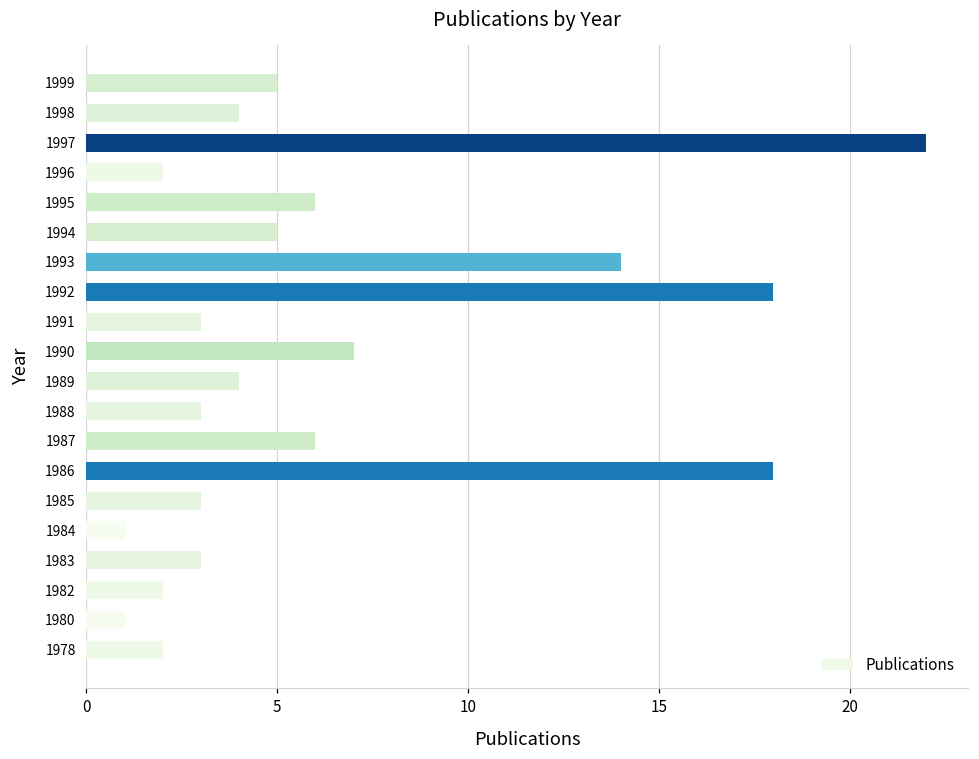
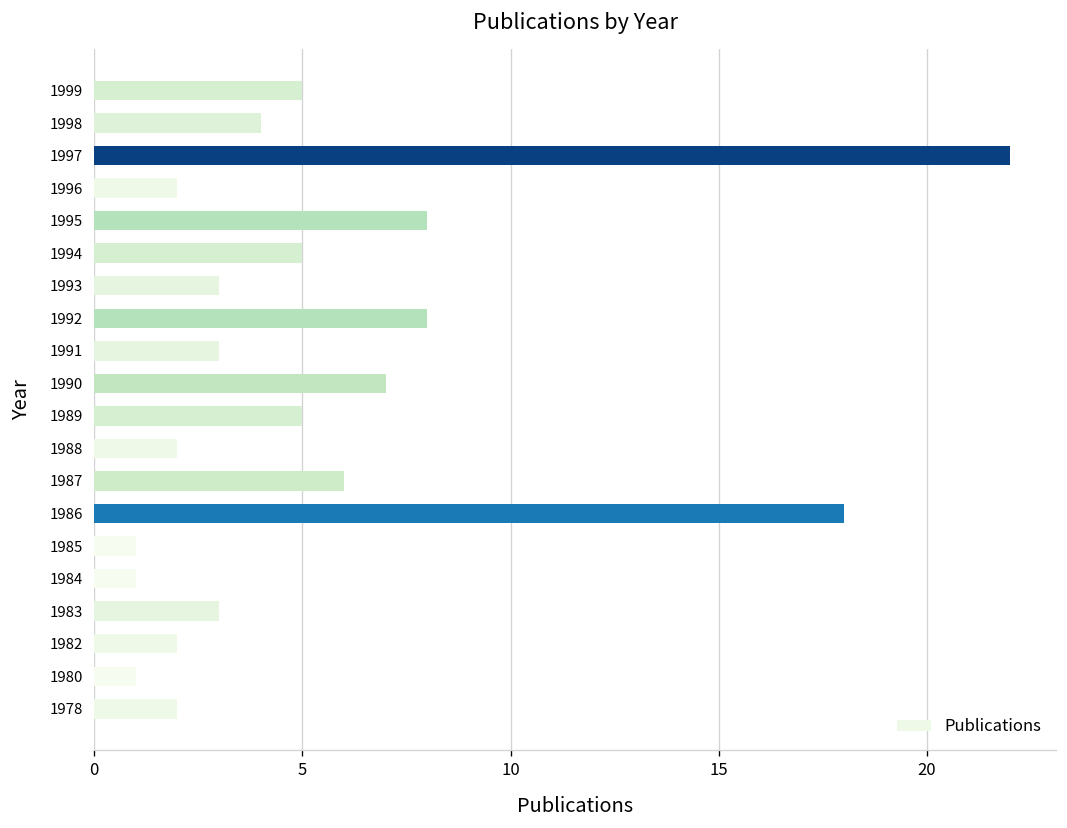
1995: 6 -> 8
1993: 14 -> 3
1992: 18 -> 8
1989: 4 -> 5
1988: 3 -> 2
1985: 3 -> 1
